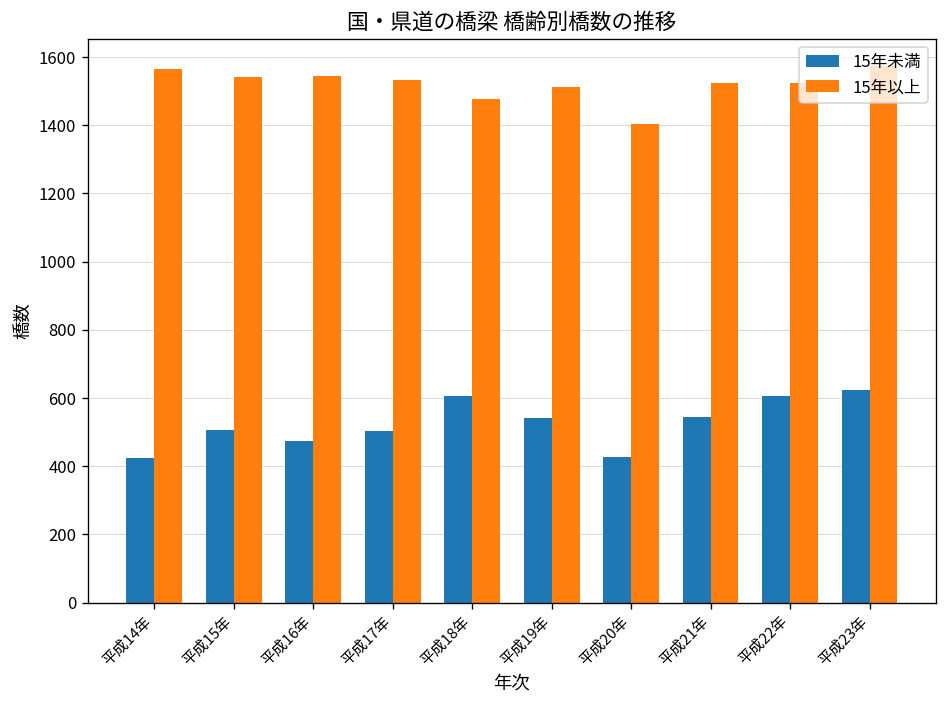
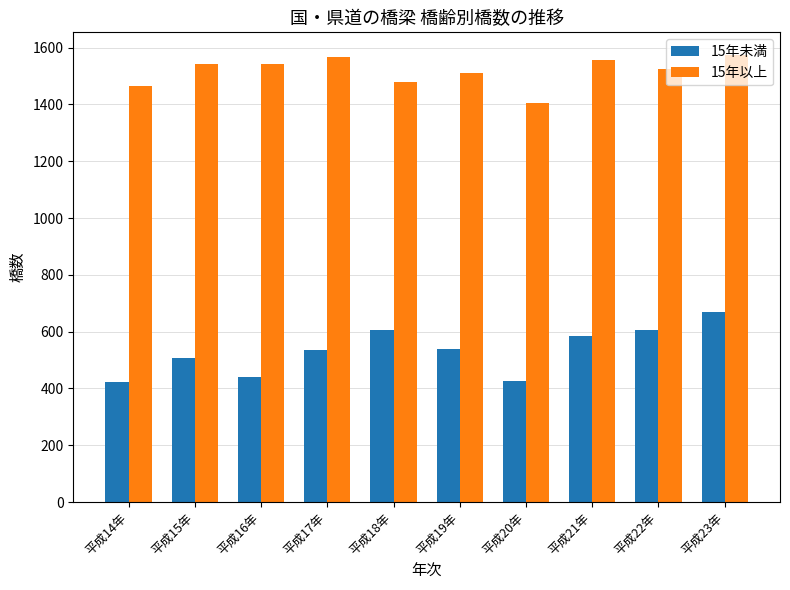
15年以上, 平成14年: 1570 -> 1460
15年未満, 平成16年: 470 -> 440
15年未満, 平成17年: 500 -> 540
15年以上, 平成17年: 1530 -> 1570
15年未満, 平成21年: 550 -> 590
15年以上, 平成21年: 1520 -> 1560
15年未満, 平成23年: 620 -> 670
